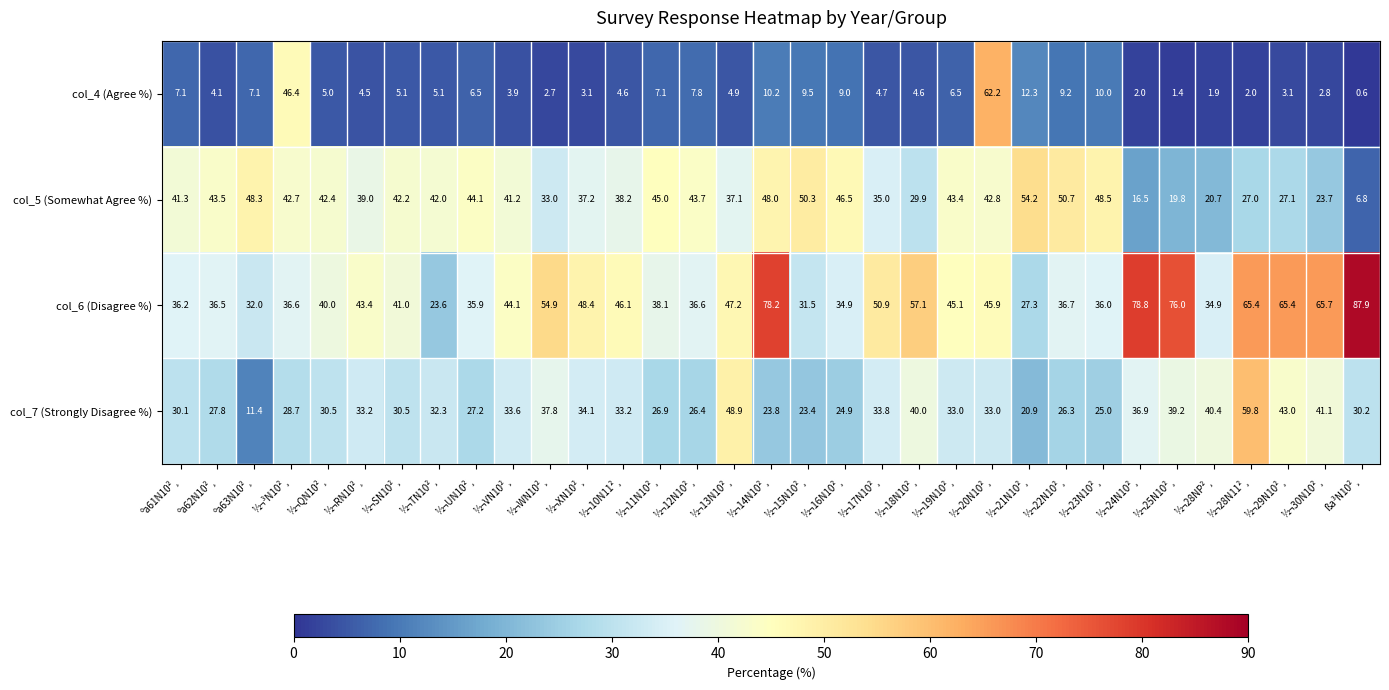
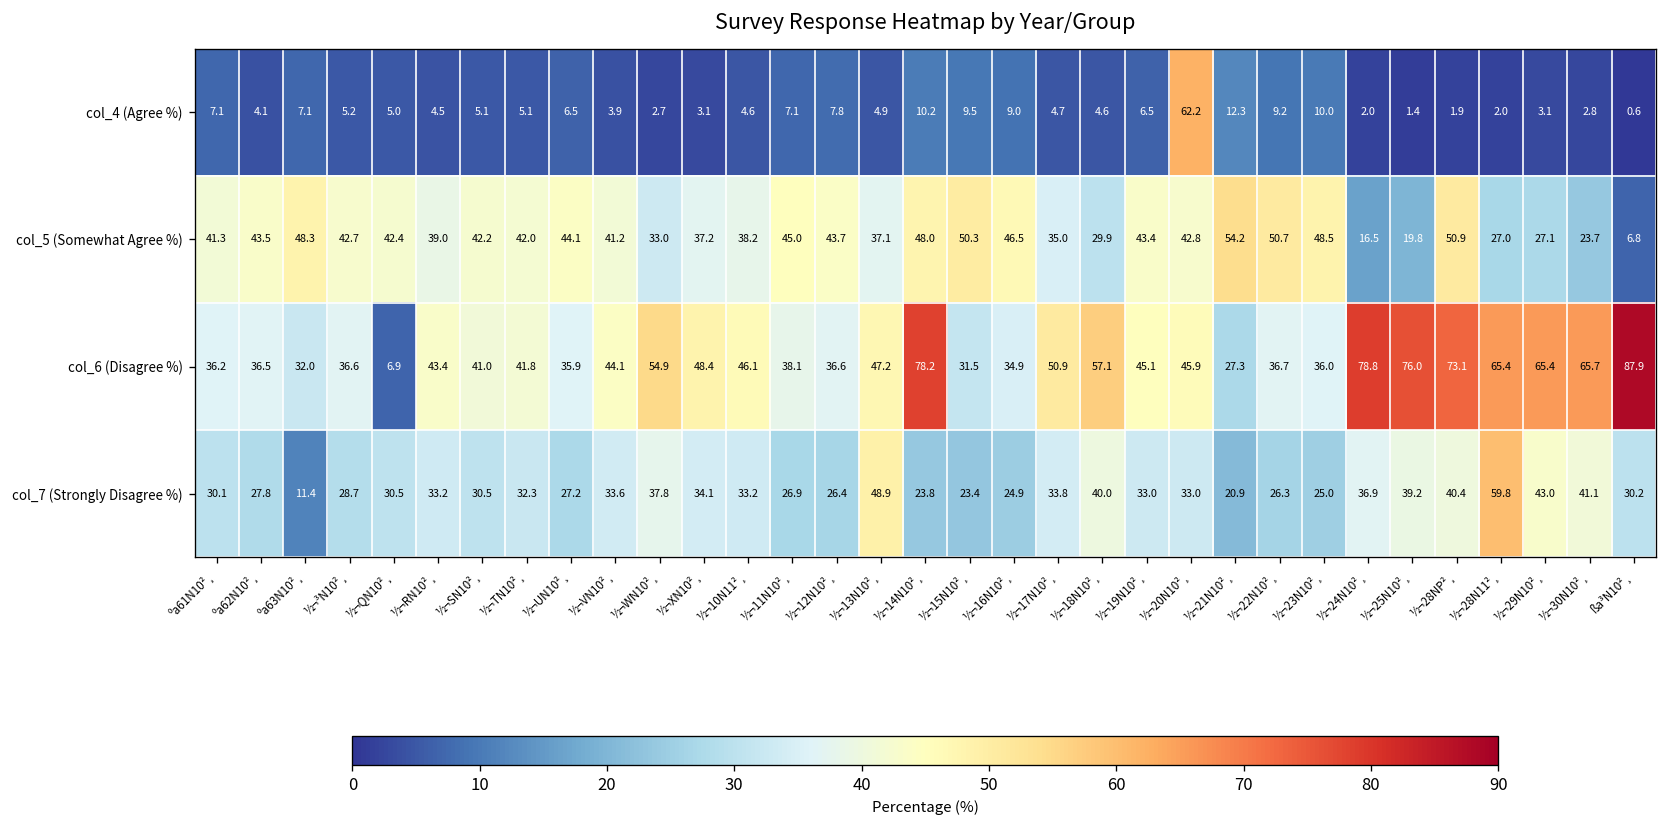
col_4 (Agree %), ½¬³N10²¸: 46.4 -> 5.2
col_5 (Somewhat Agree %), ½¬28NP²¸: 20.7 -> 50.9
col_6 (Disagree %), ½¬QN10²¸: 40.0 -> 6.9
col_6 (Disagree %), ½¬TN10²¸: 23.6 -> 41.8
col_6 (Disagree %), ½¬28NP²¸: 34.9 -> 73.1
